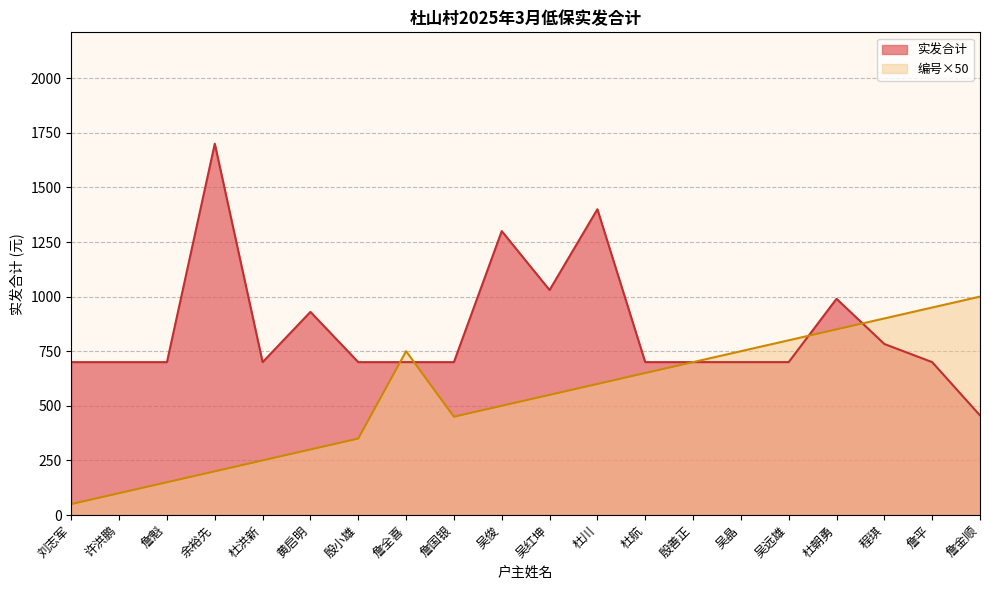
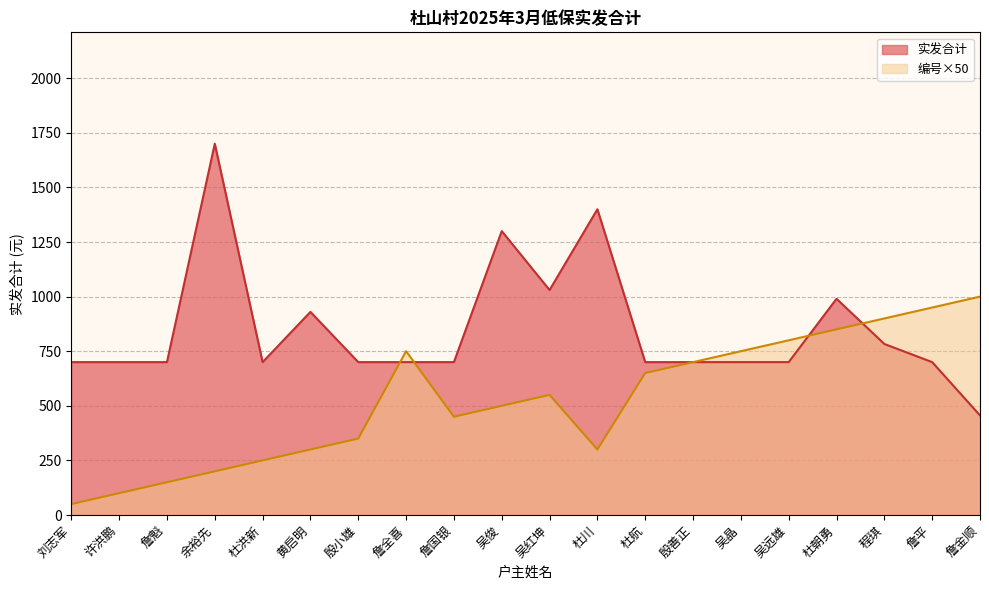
编号×50, 杜川: 600 -> 300
